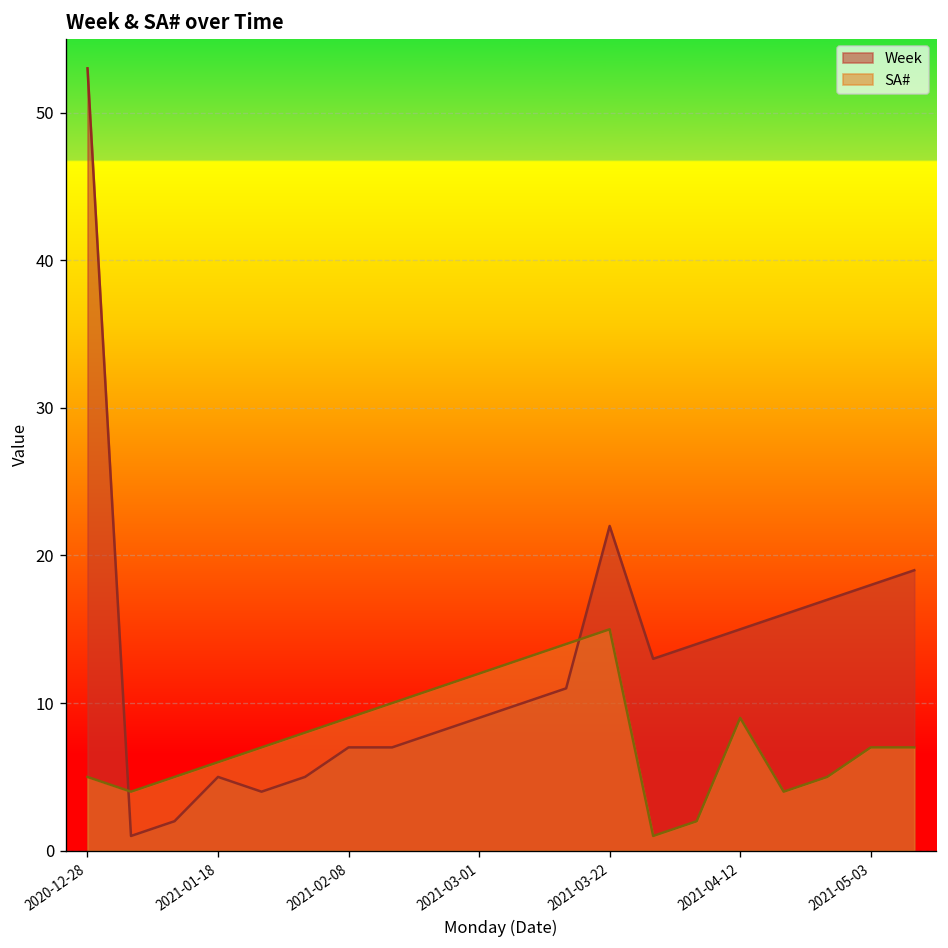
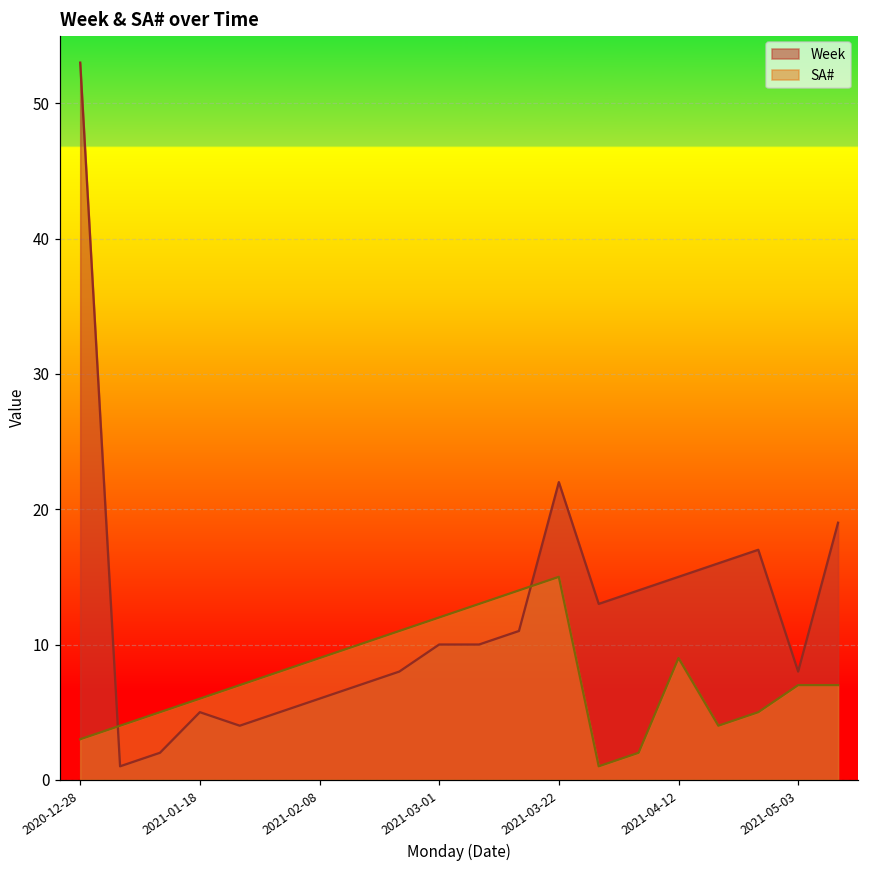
SA#, 2020-12-28: 5 -> 3
Week, 2021-02-08: 7 -> 6
Week, 2021-03-01: 9 -> 10
Week, 2021-05-03: 18 -> 8
